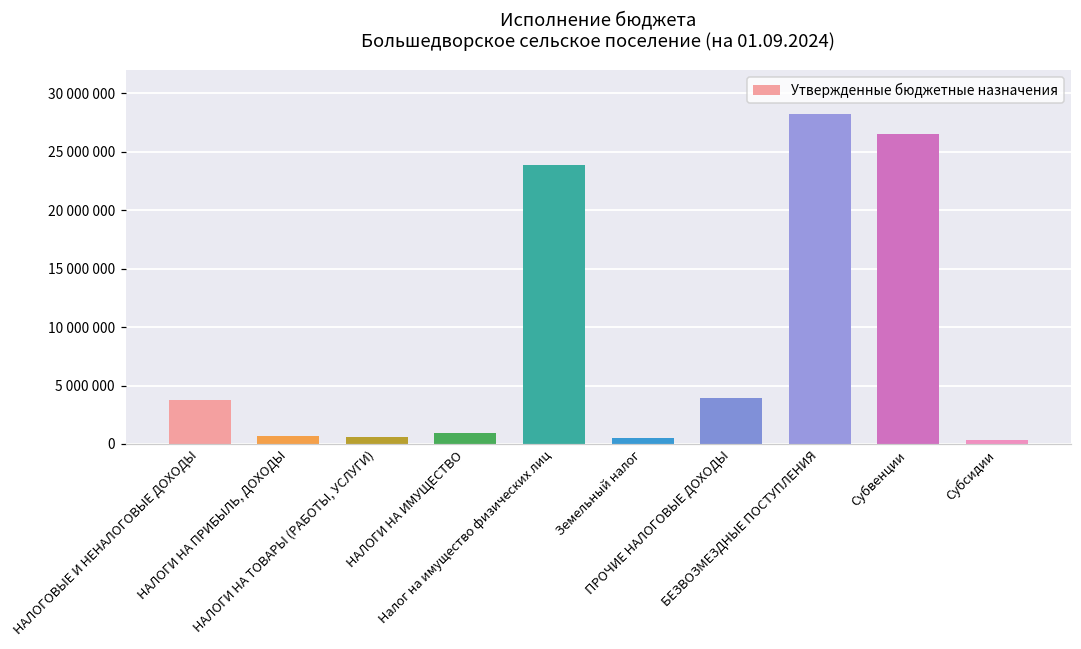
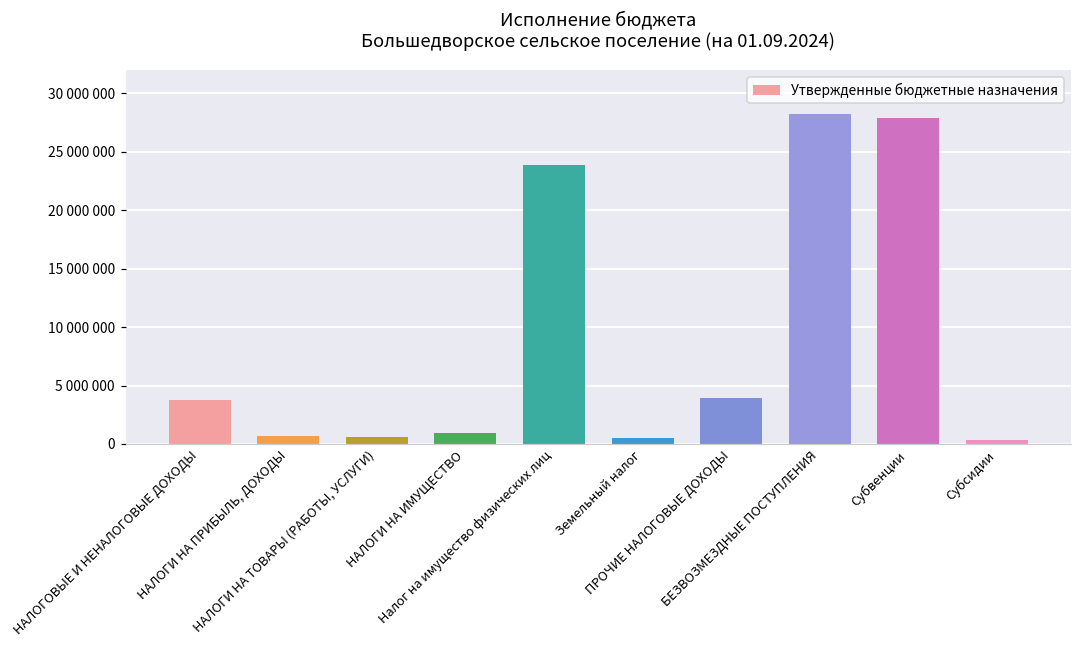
Субвенции: 26500000 -> 27900000
